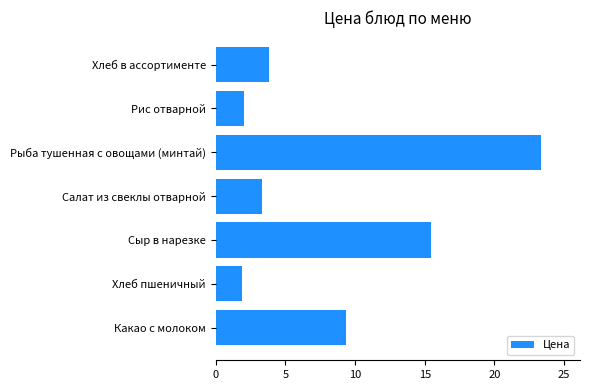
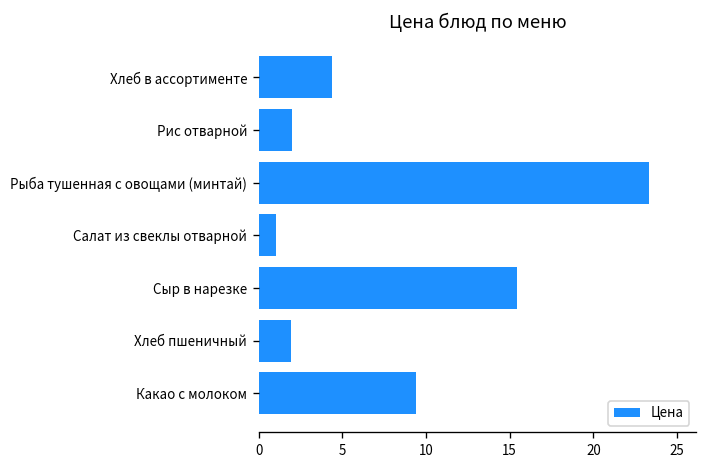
Хлеб в ассортименте: 3.8 -> 4.4
Салат из свеклы отварной: 3.3 -> 1.0
